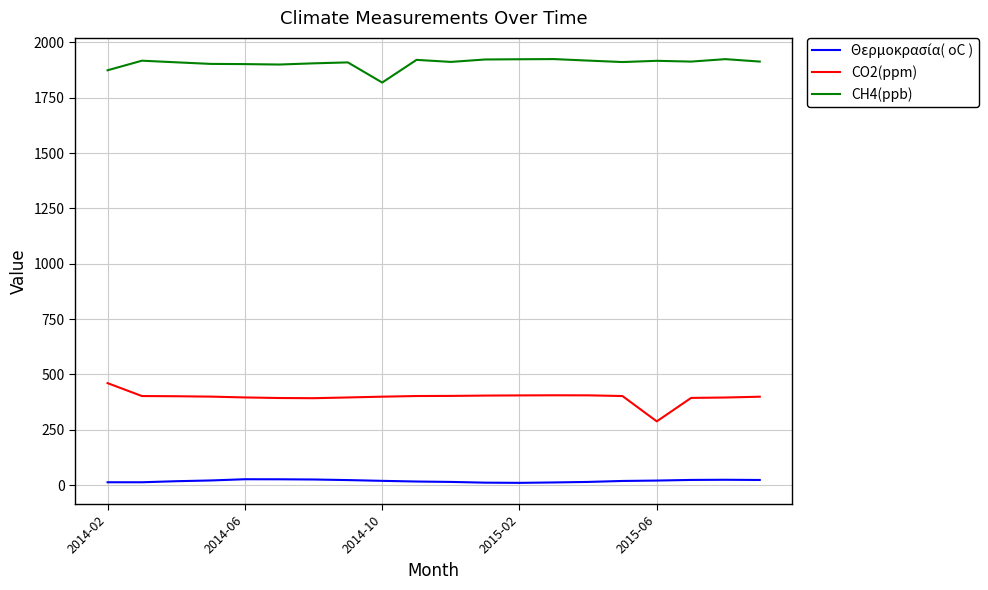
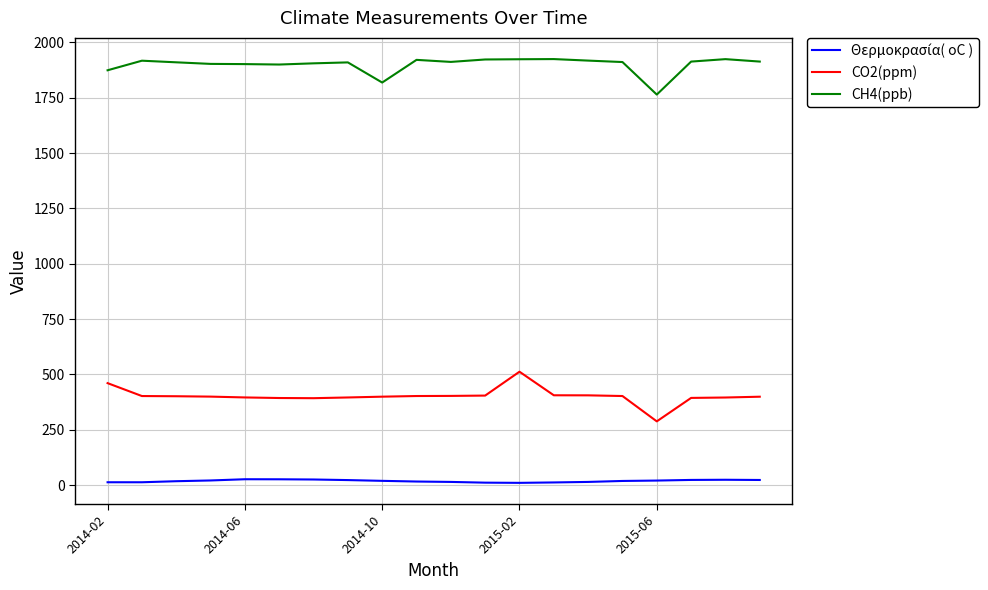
CO2(ppm), 2015-02: 410 -> 510
CH4(ppb), 2015-06: 1920 -> 1760
